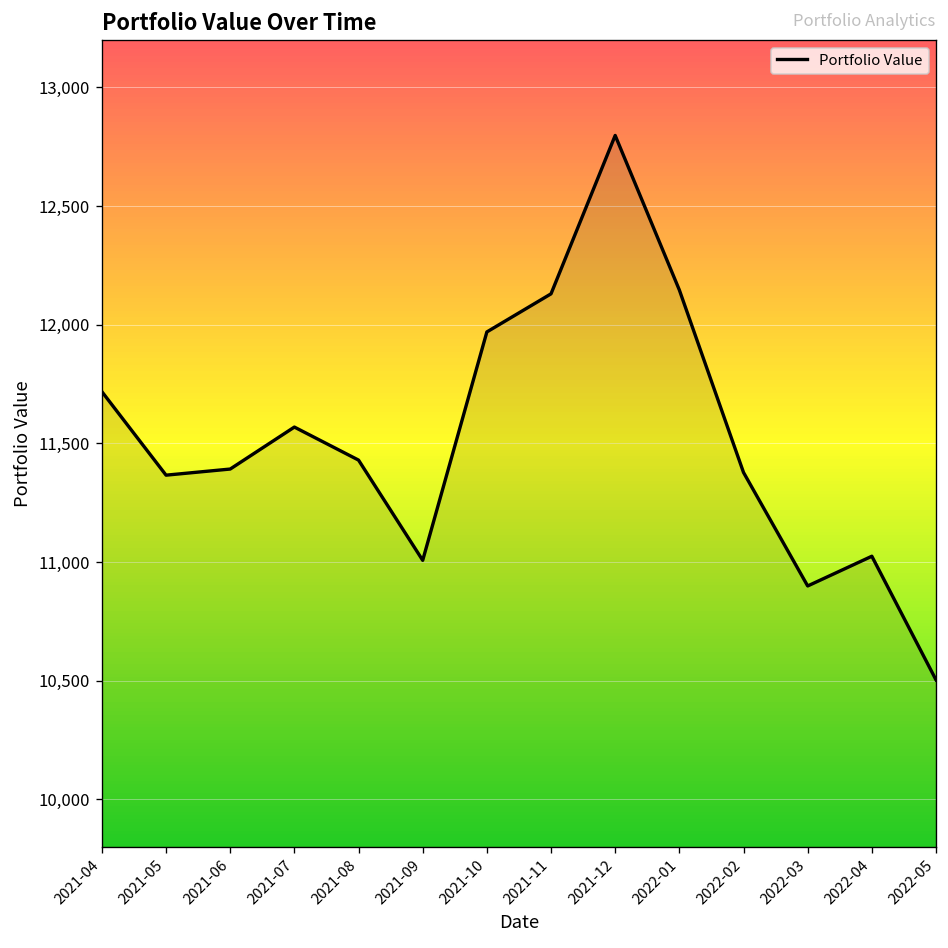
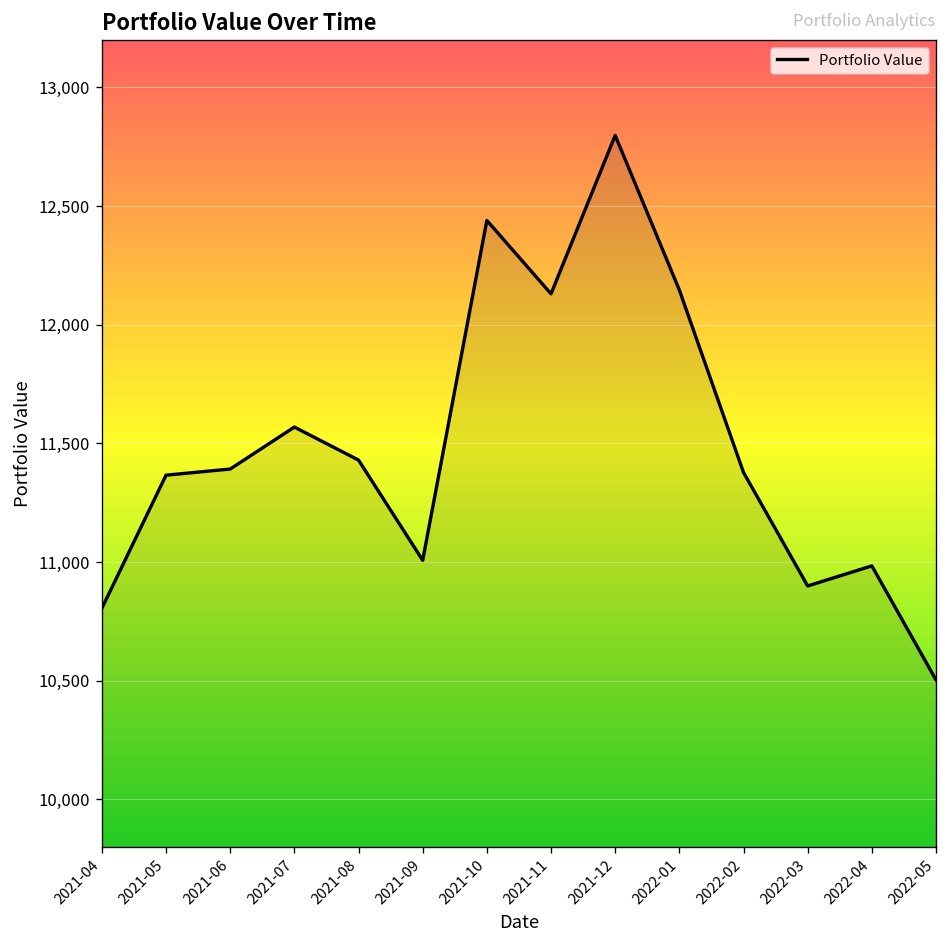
2021-04: 11,720 -> 10,810
2021-10: 11,970 -> 12,440
2022-04: 11,020 -> 10,980
